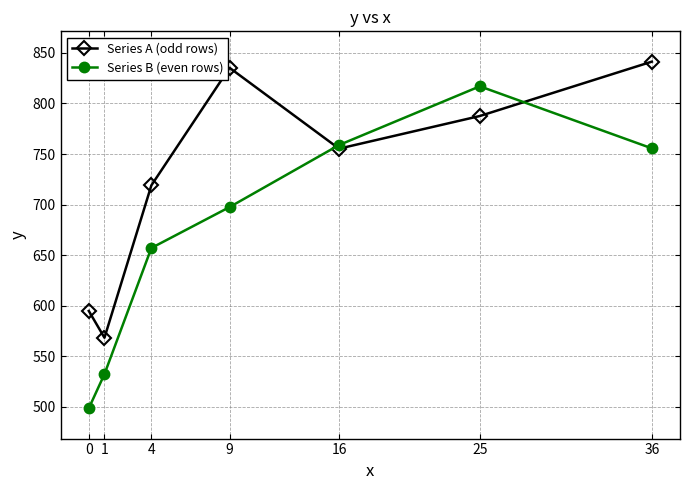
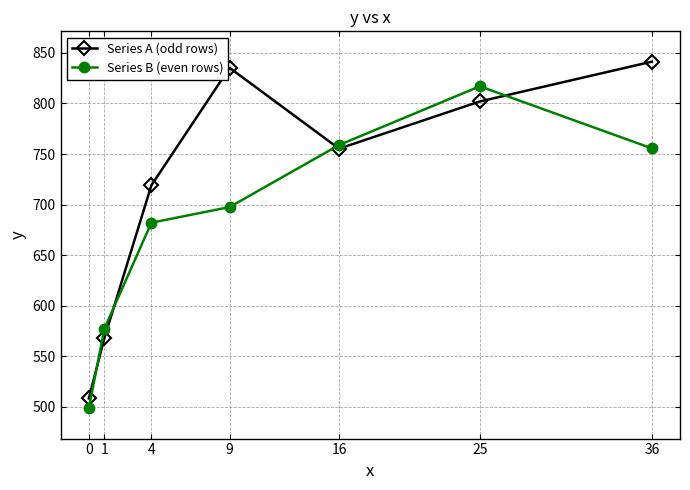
Series A (odd rows), 0: 595 -> 508
Series B (even rows), 1: 532 -> 577
Series B (even rows), 4: 657 -> 682
Series A (odd rows), 25: 788 -> 802
